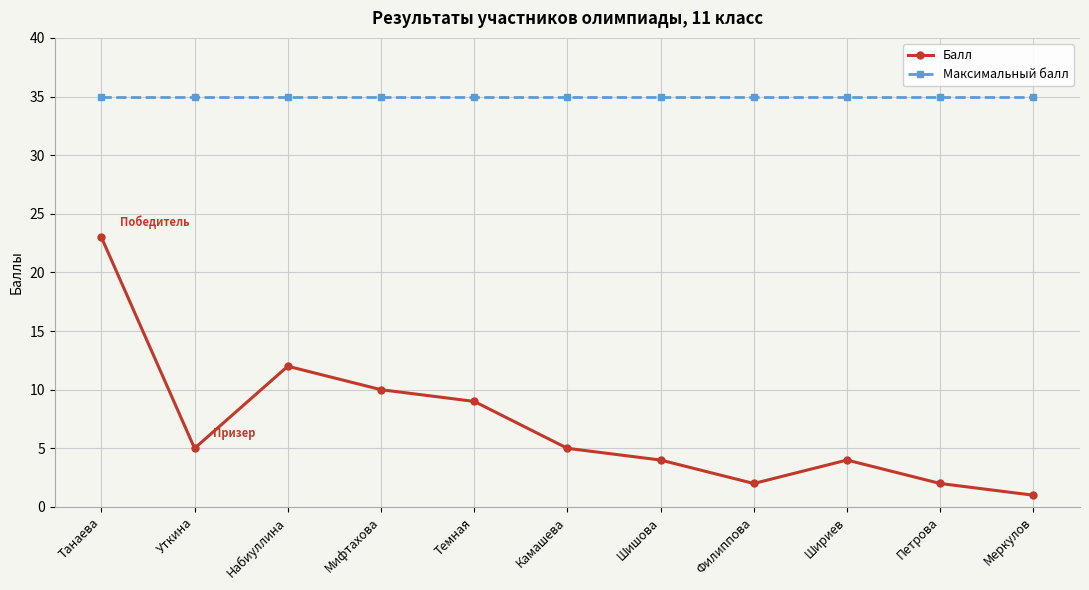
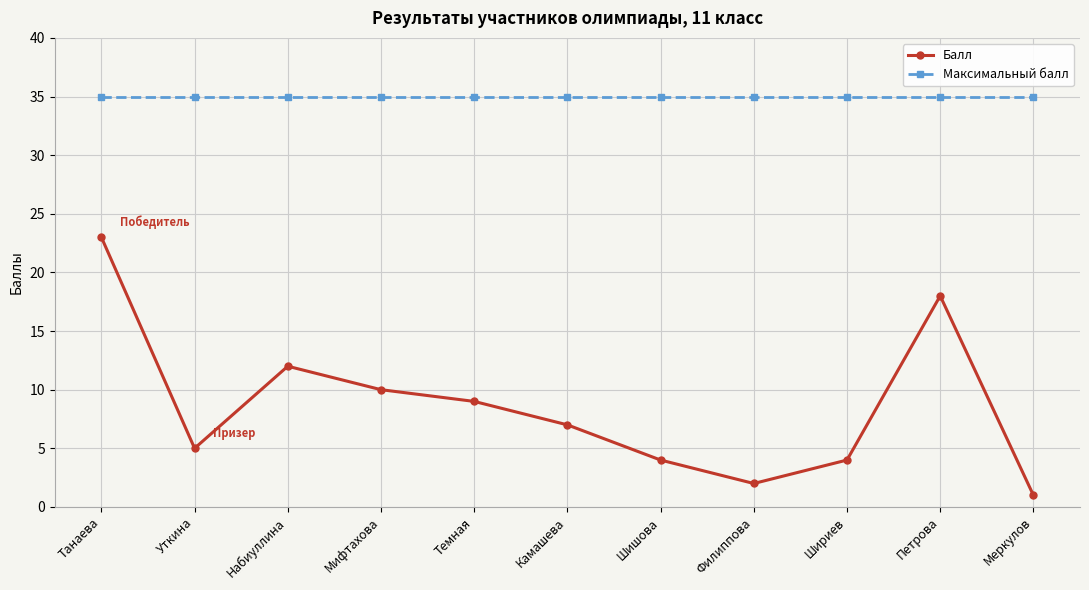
Балл, Камашева: 5 -> 7
Балл, Петрова: 2 -> 18
